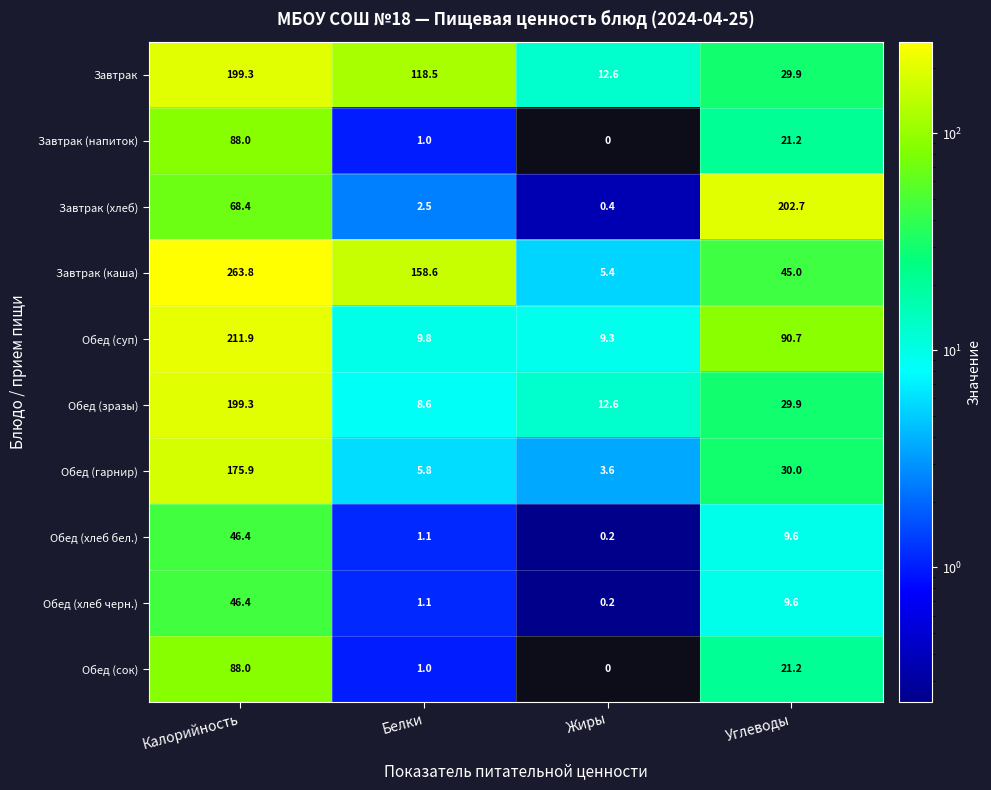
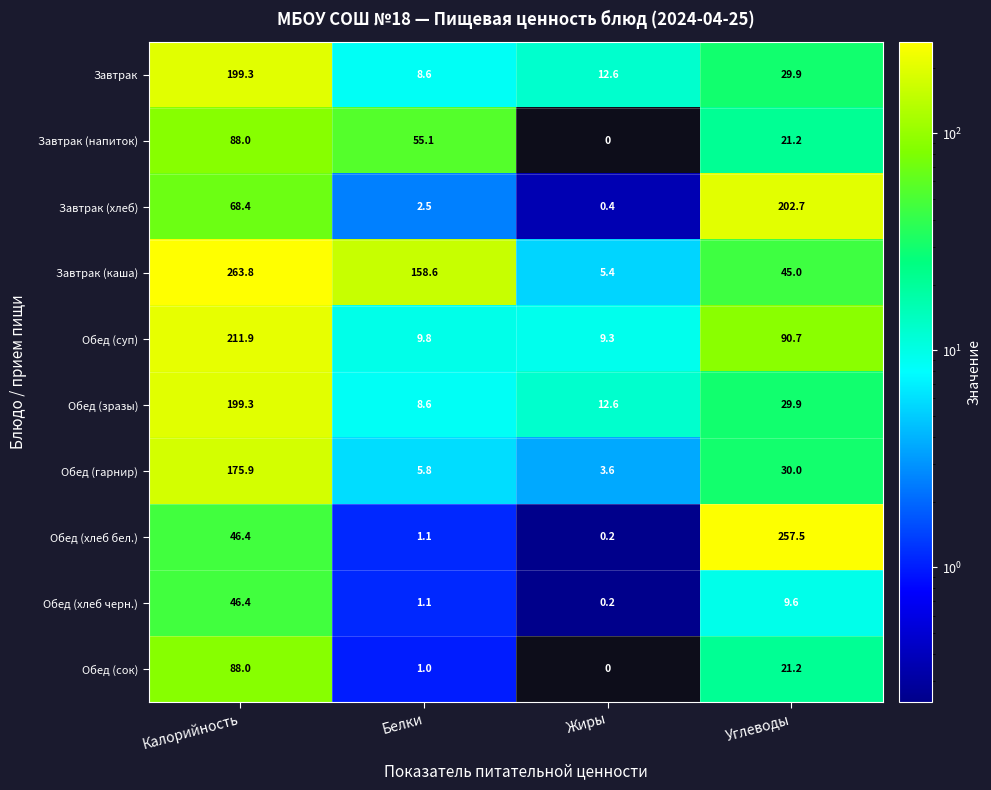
Завтрак, Белки: 118.5 -> 8.6
Завтрак (напиток), Белки: 1.0 -> 55.1
Обед (хлеб бел.), Углеводы: 9.6 -> 257.5
